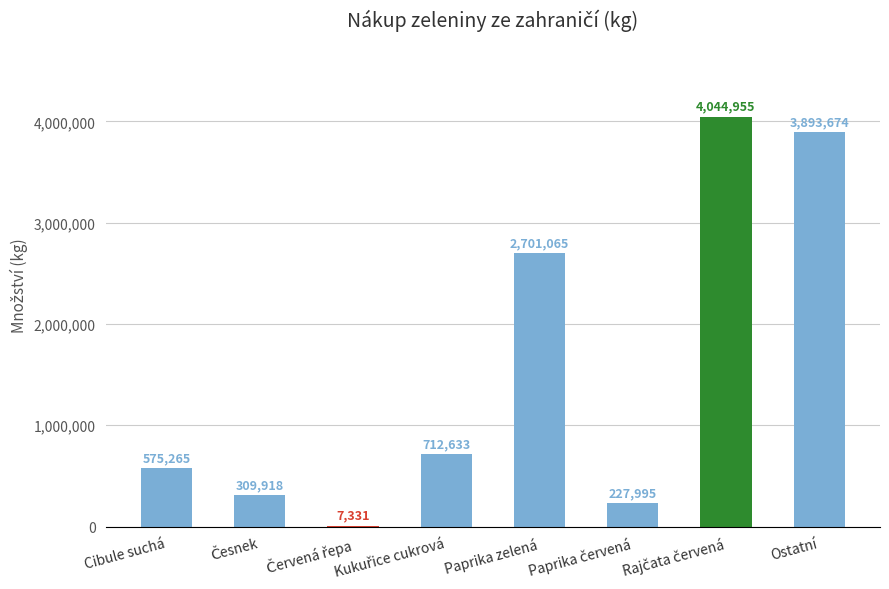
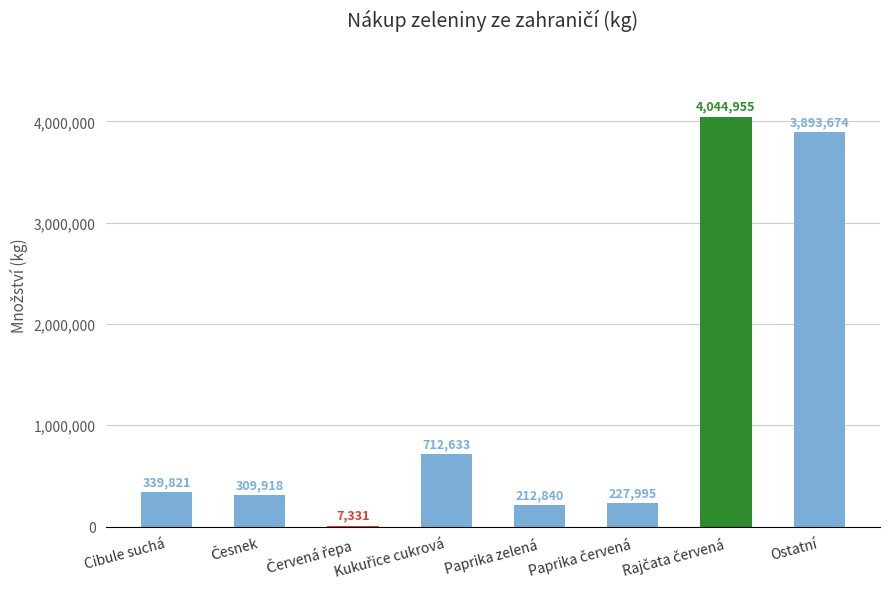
Cibule suchá: 575,265 -> 339,821
Paprika zelená: 2,701,065 -> 212,840
